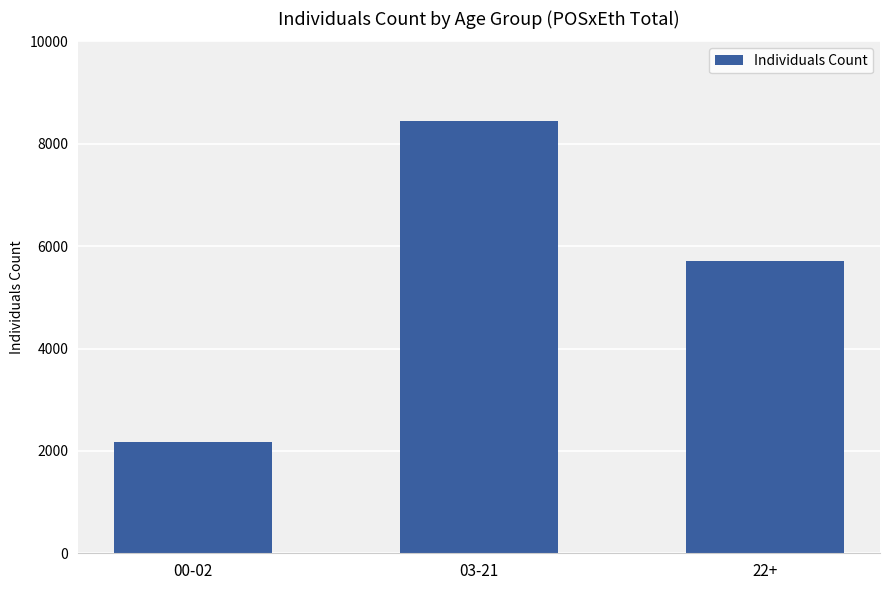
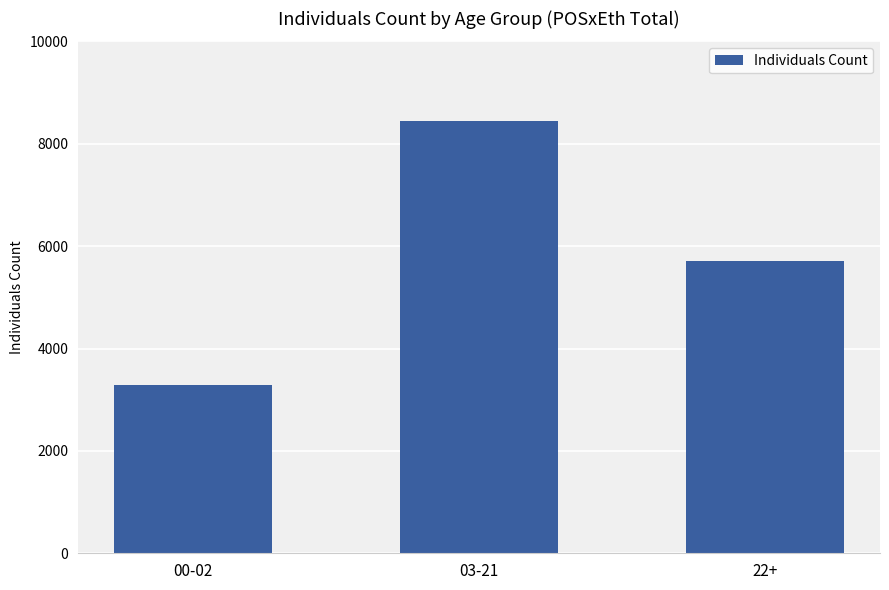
00-02: 2200 -> 3300
